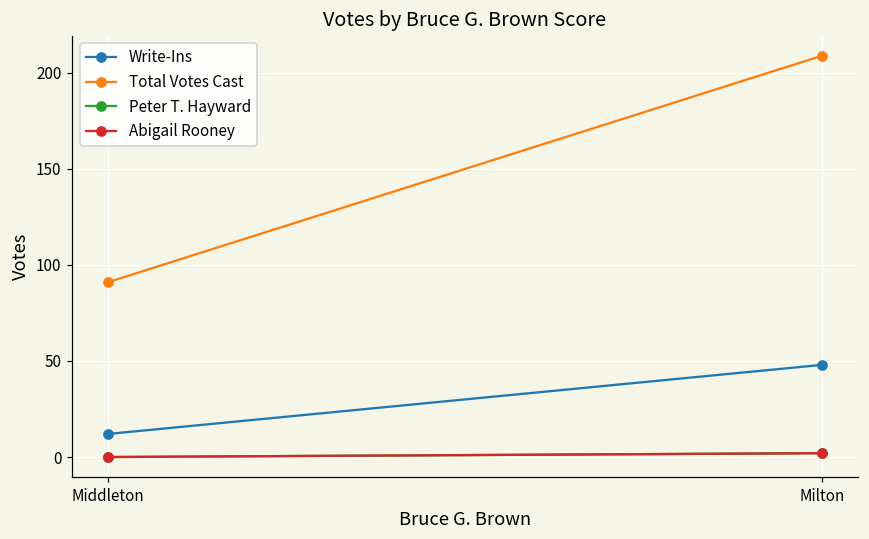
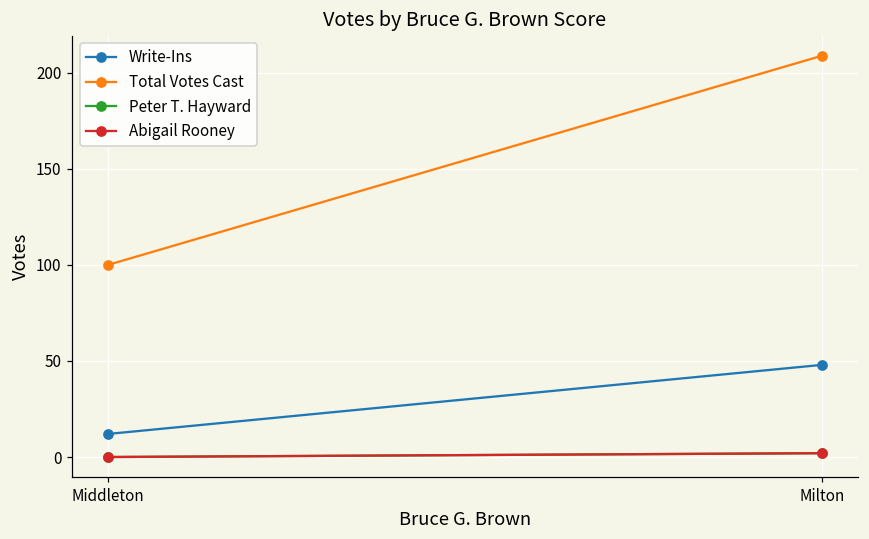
Total Votes Cast, Middleton: 91 -> 100
